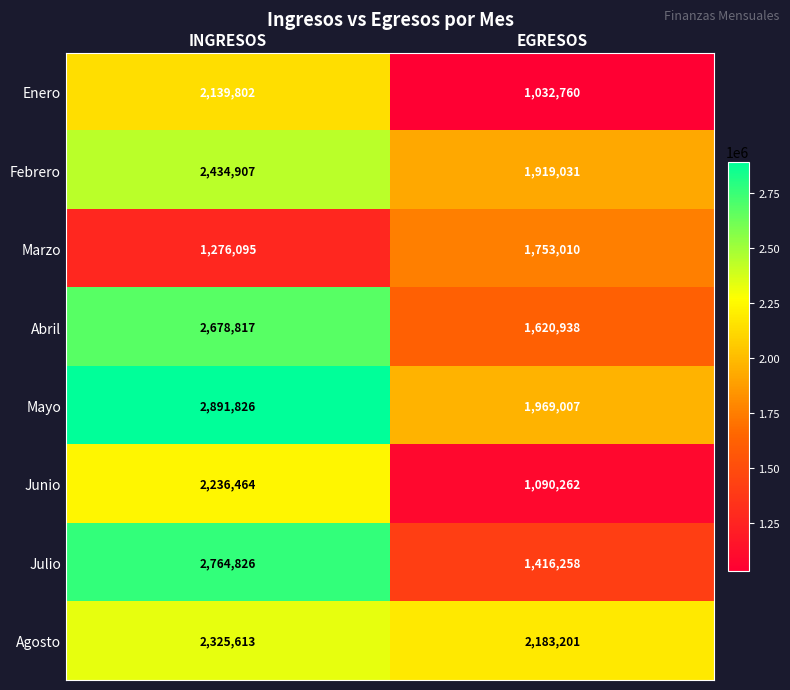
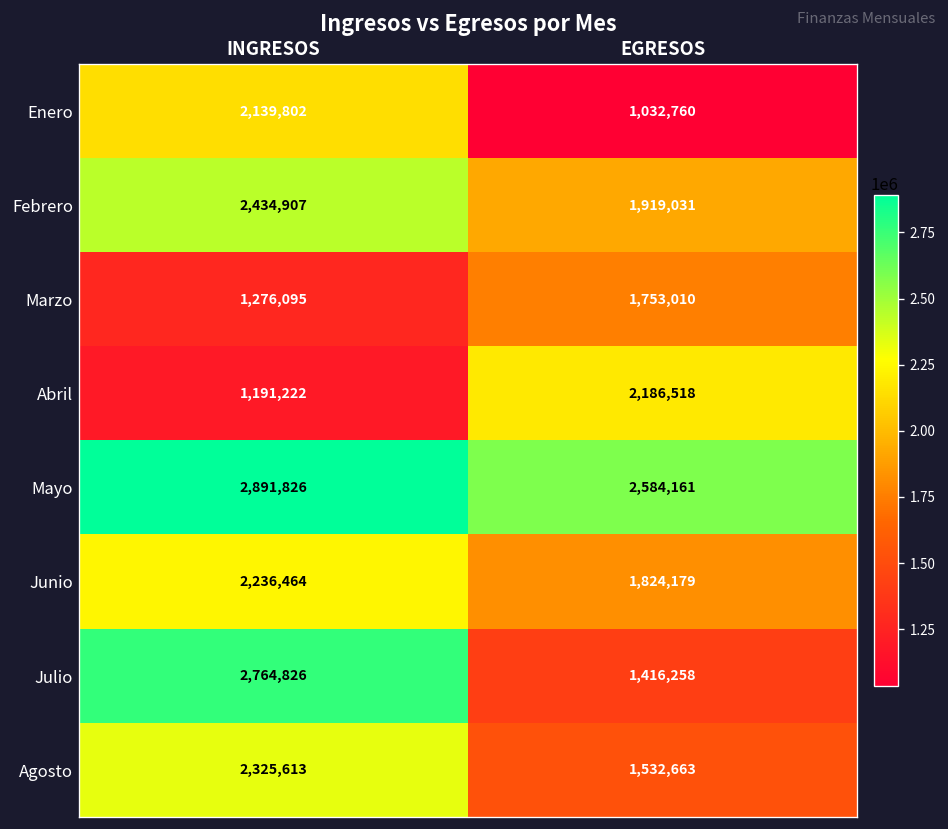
Abril, INGRESOS: 2,678,817 -> 1,191,222
Abril, EGRESOS: 1,620,938 -> 2,186,518
Mayo, EGRESOS: 1,969,007 -> 2,584,161
Junio, EGRESOS: 1,090,262 -> 1,824,179
Agosto, EGRESOS: 2,183,201 -> 1,532,663
